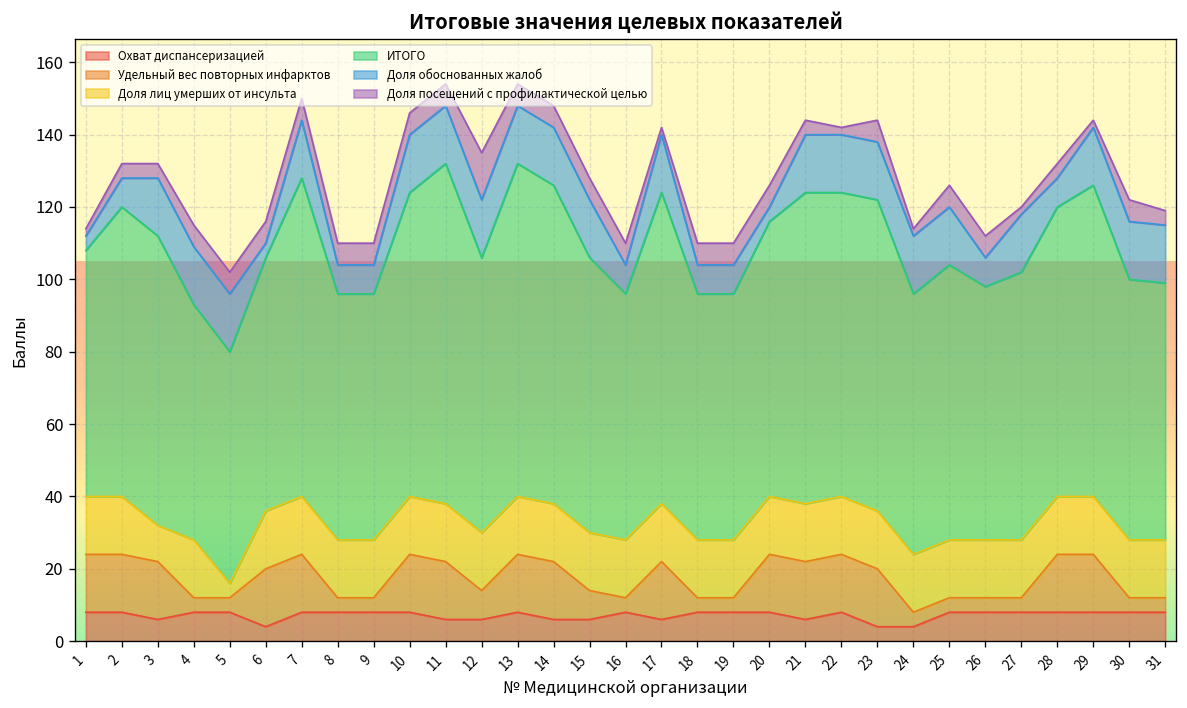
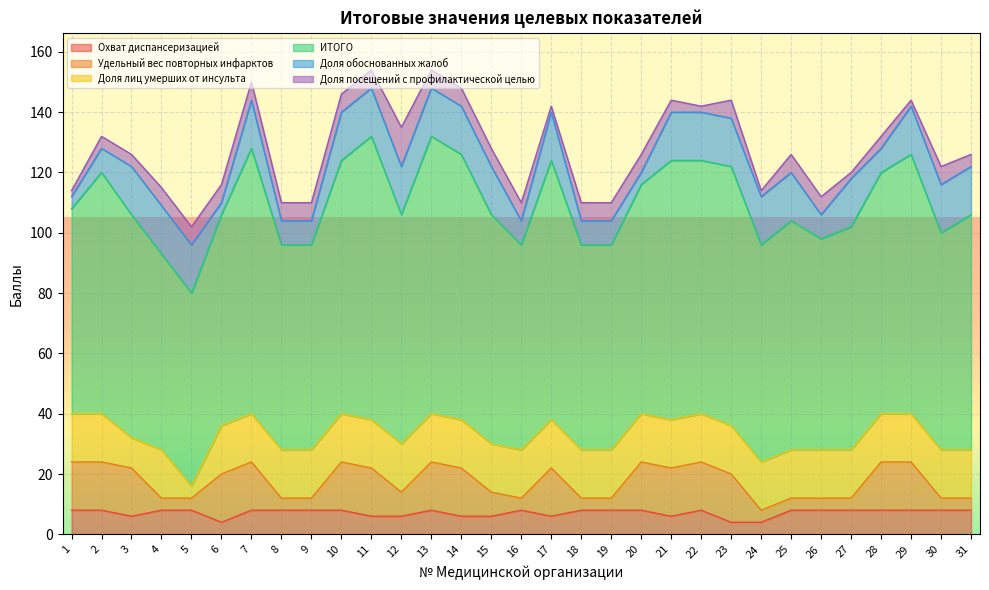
ИТОГО, 3: 80 -> 74
ИТОГО, 31: 71 -> 78
